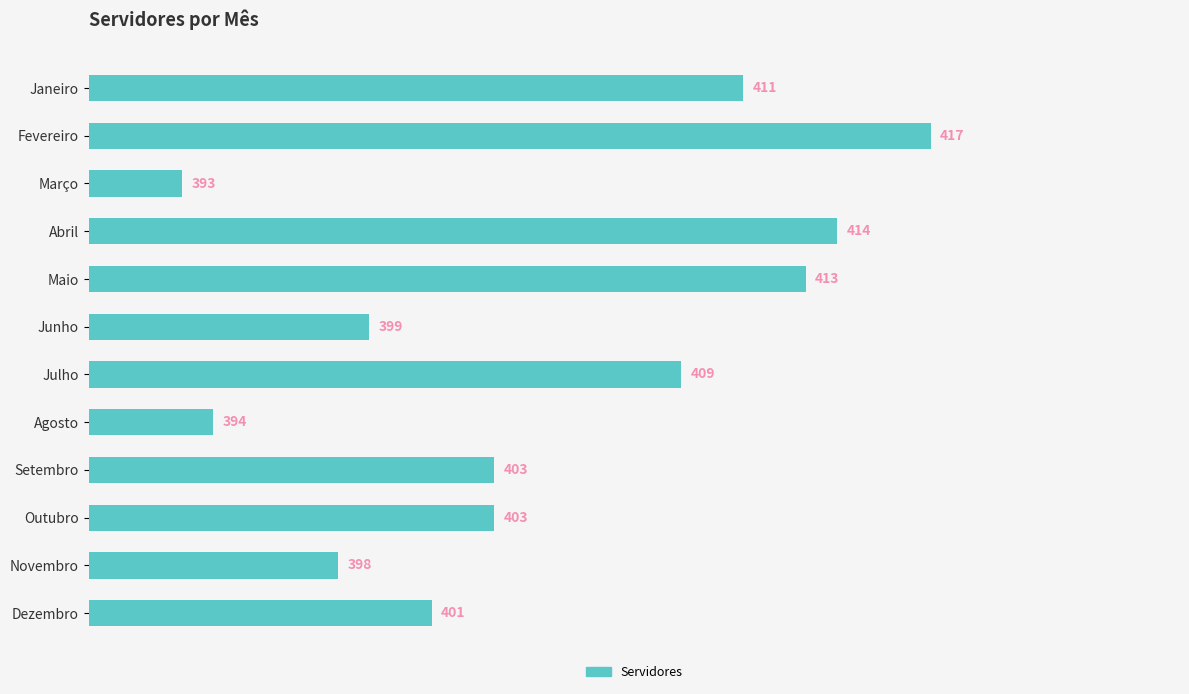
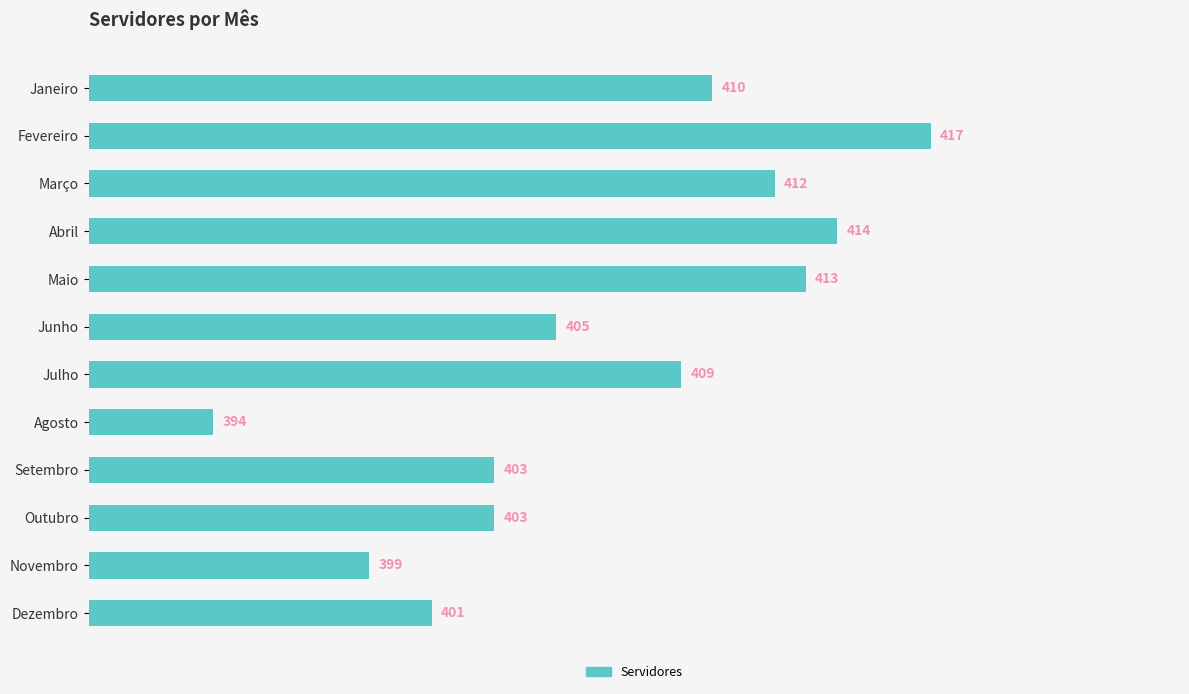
Janeiro: 411 -> 410
Março: 393 -> 412
Junho: 399 -> 405
Novembro: 398 -> 399
